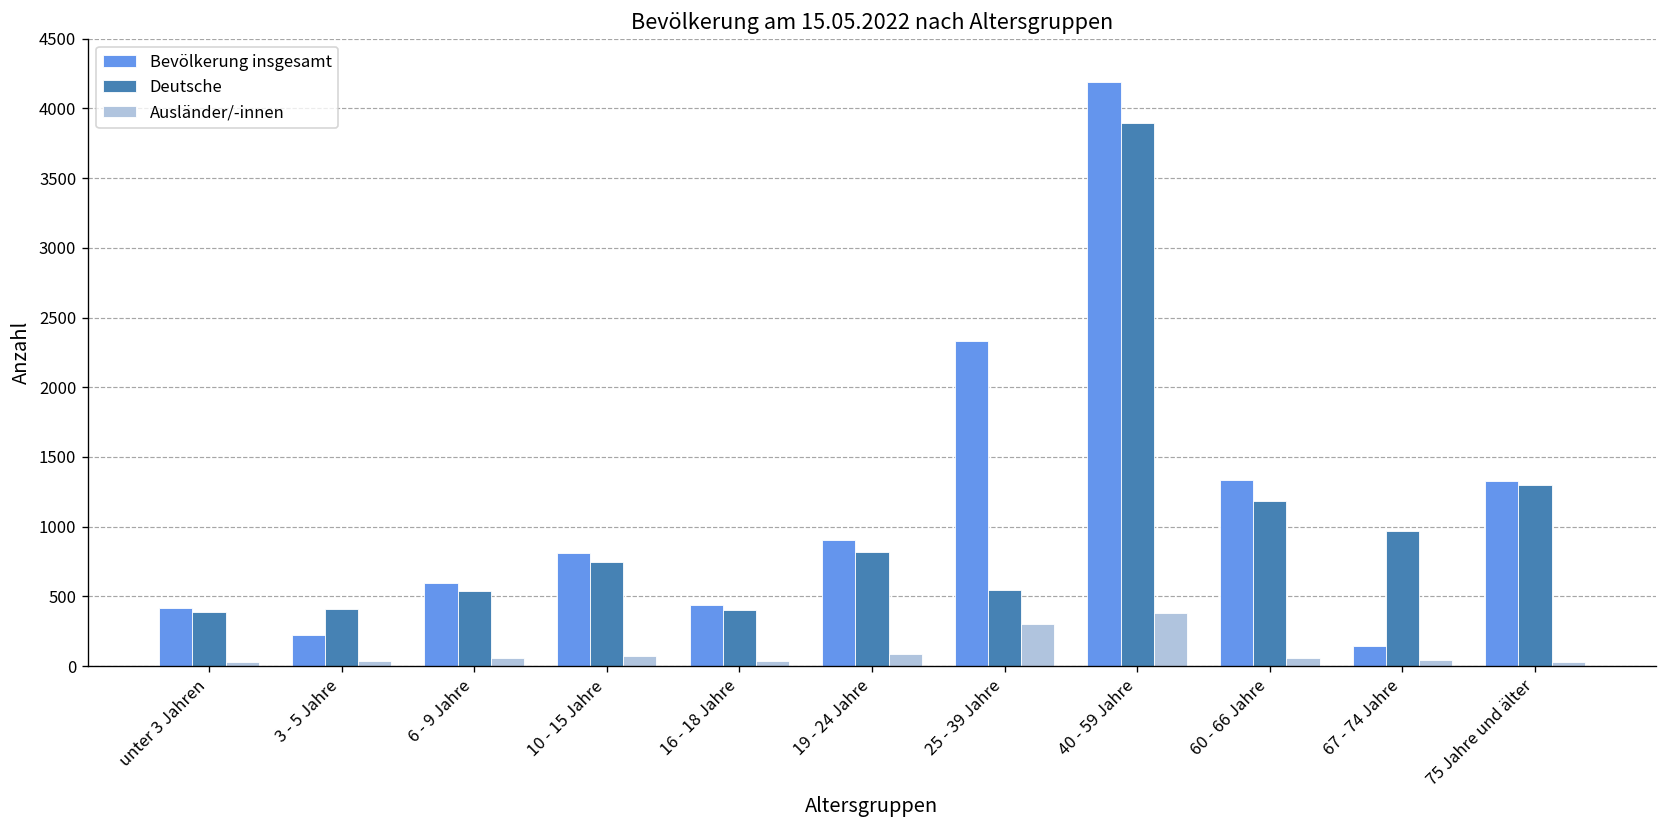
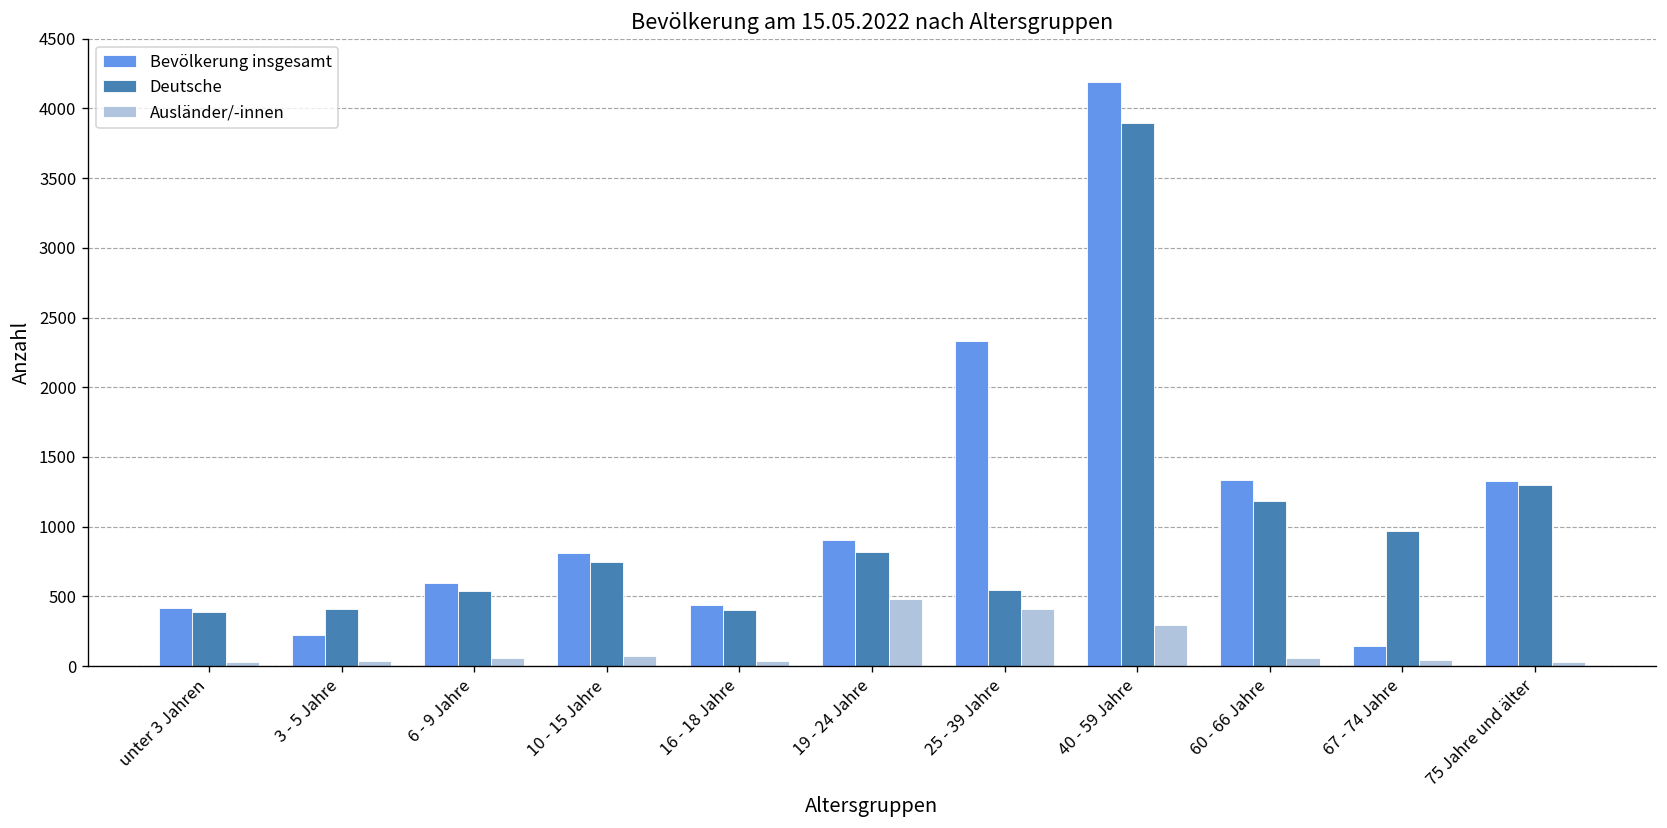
Ausländer/-innen, 19 - 24 Jahre: 80 -> 480
Ausländer/-innen, 25 - 39 Jahre: 300 -> 410
Ausländer/-innen, 40 - 59 Jahre: 380 -> 290
